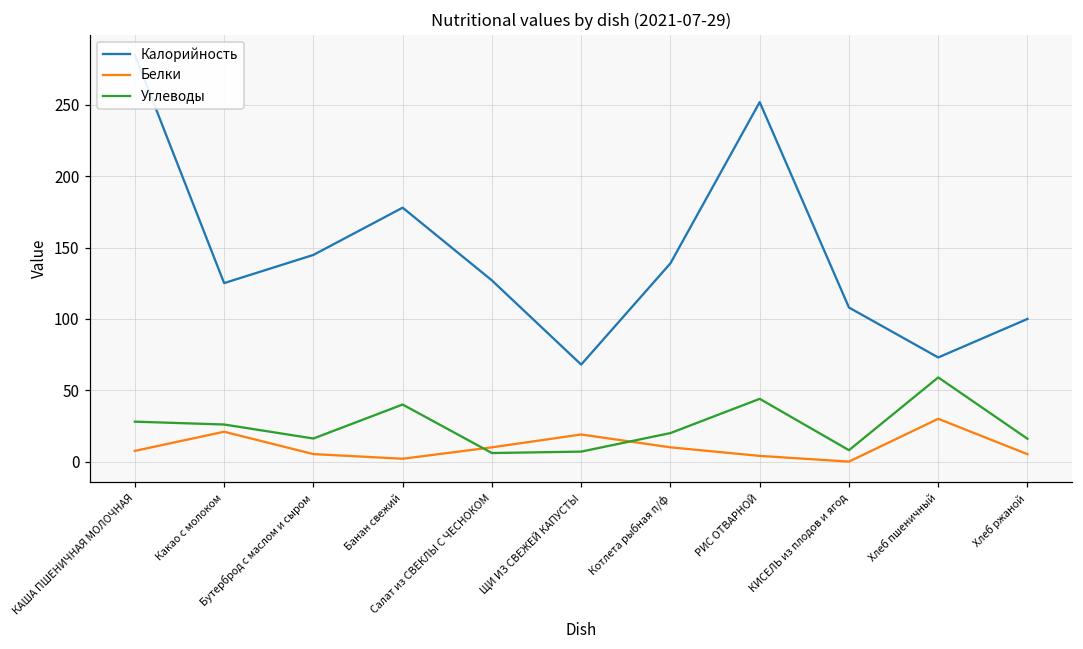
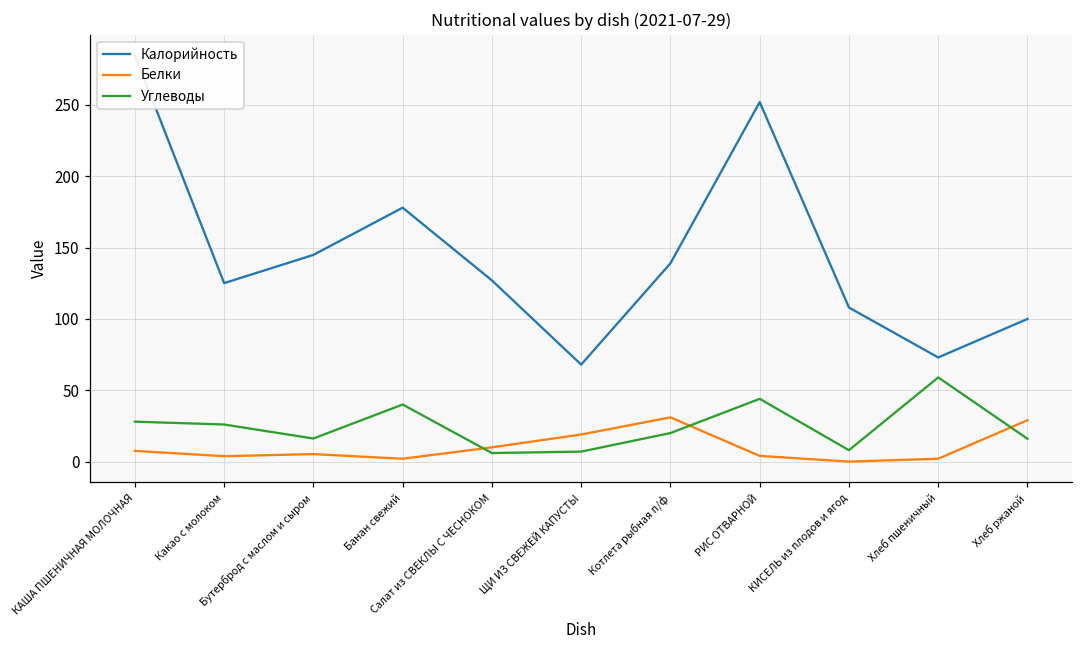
Белки, Какао с молоком: 21 -> 4
Белки, Котлета рыбная п/ф: 10 -> 31
Белки, Хлеб пшеничный: 30 -> 2
Белки, Хлеб ржаной: 5 -> 29
